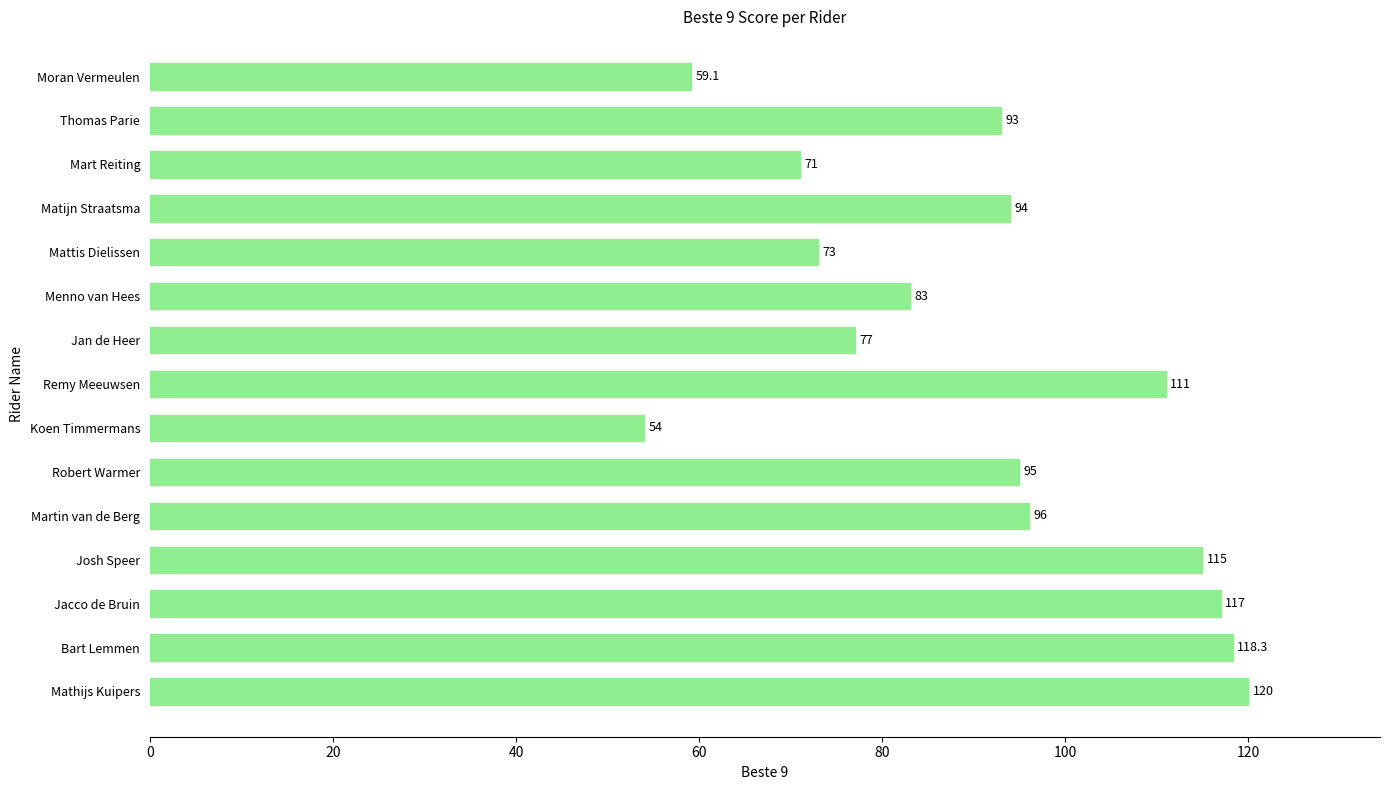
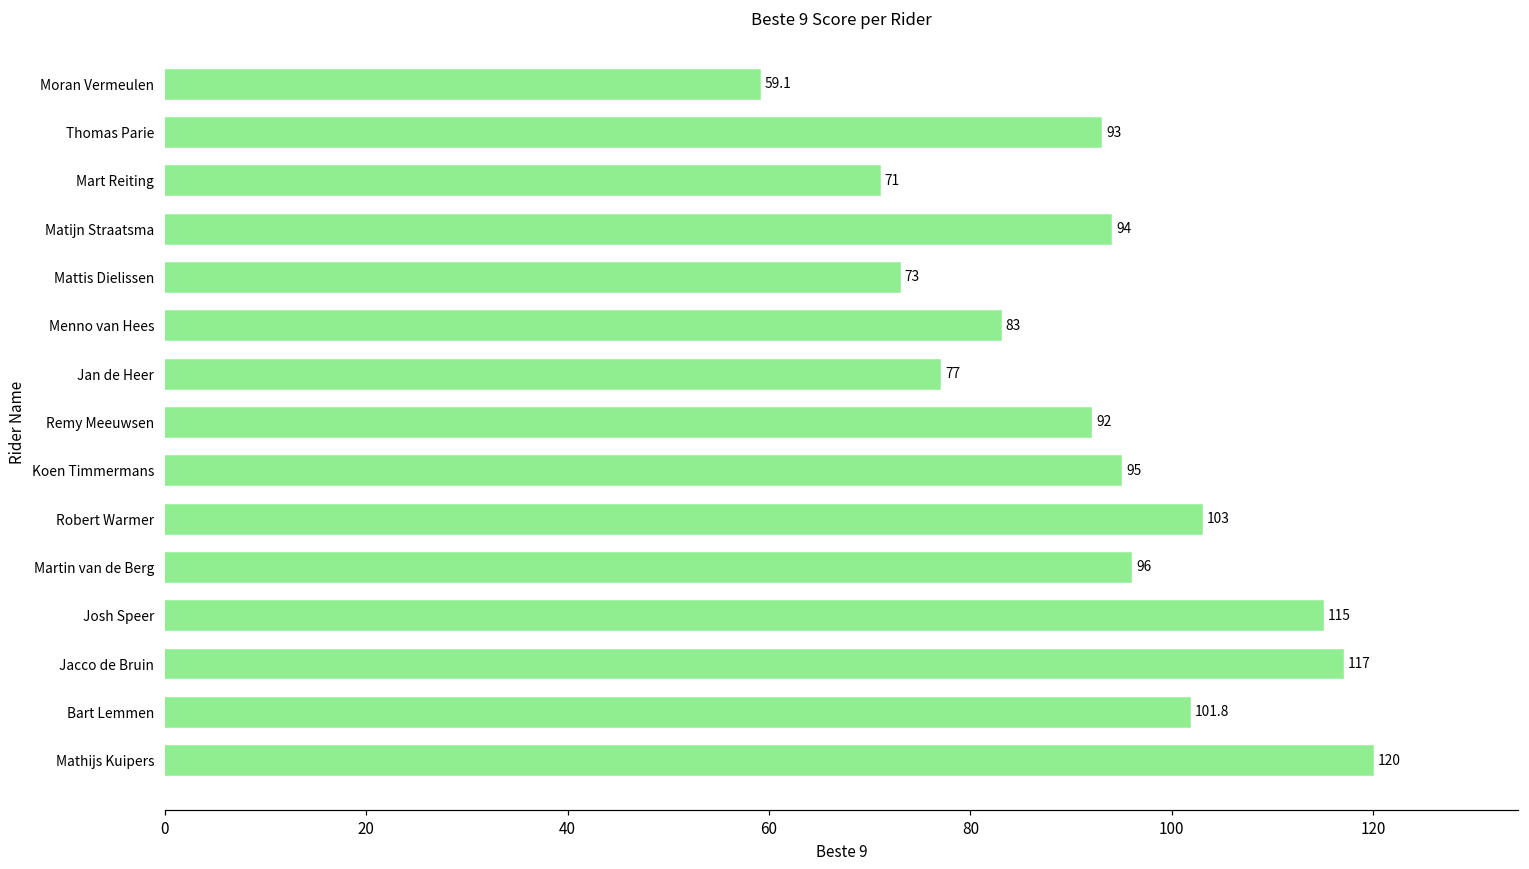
Remy Meeuwsen: 111 -> 92
Koen Timmermans: 54 -> 95
Robert Warmer: 95 -> 103
Bart Lemmen: 118.3 -> 101.8
